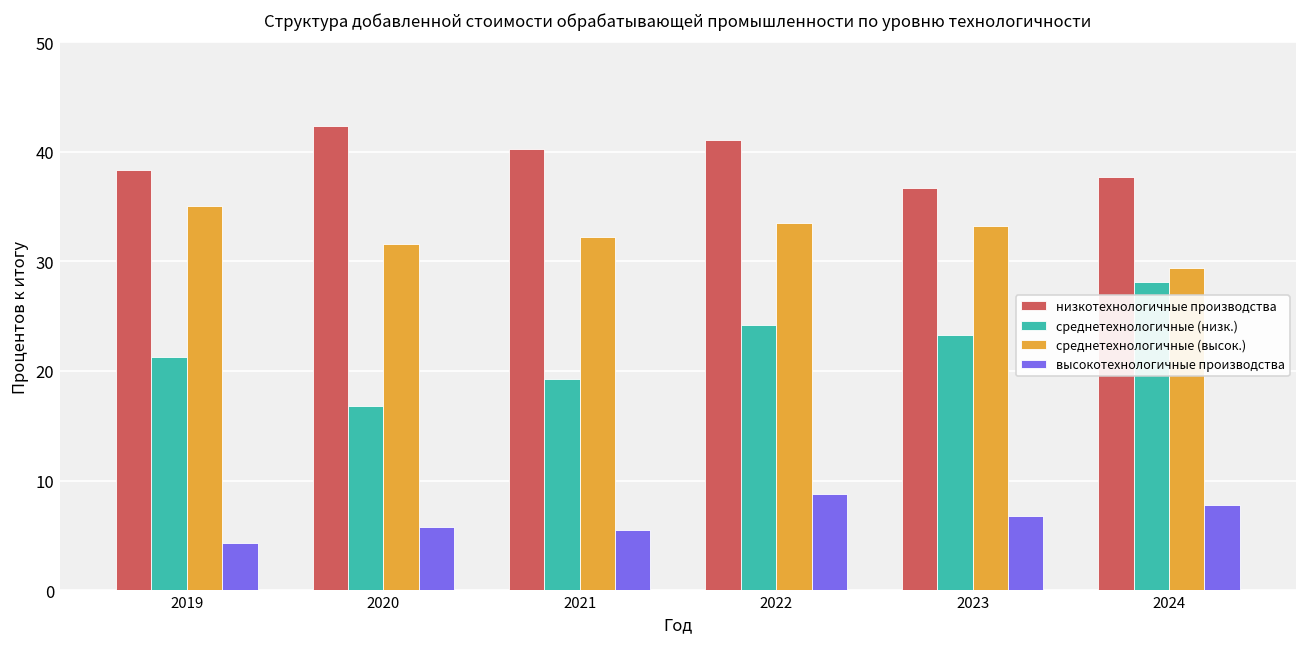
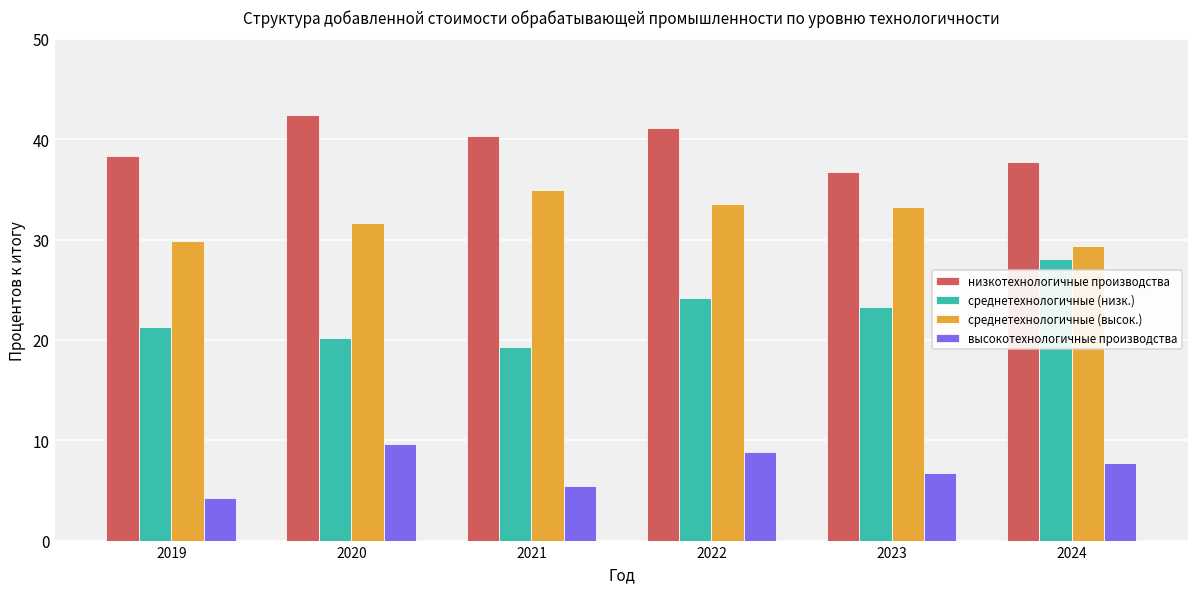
среднетехнологичные (высок.), 2019: 35 -> 30
среднетехнологичные (низк.), 2020: 17 -> 20
высокотехнологичные производства, 2020: 6 -> 10
среднетехнологичные (высок.), 2021: 32 -> 35
